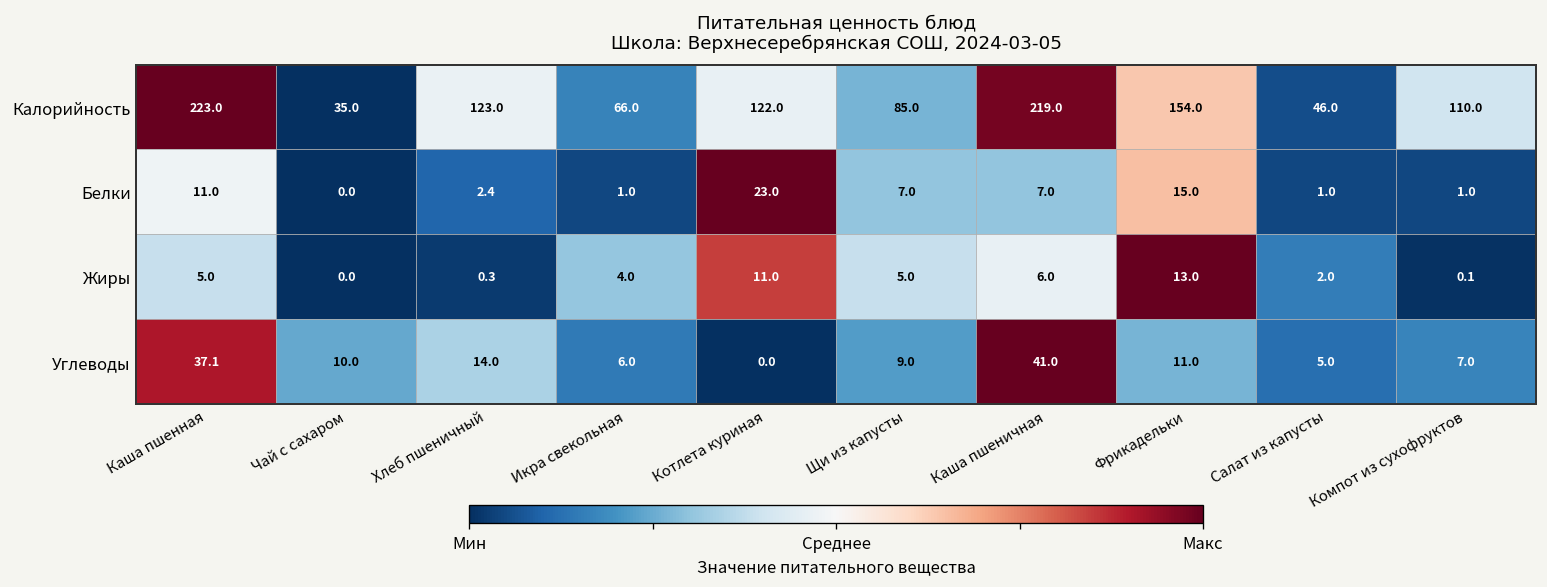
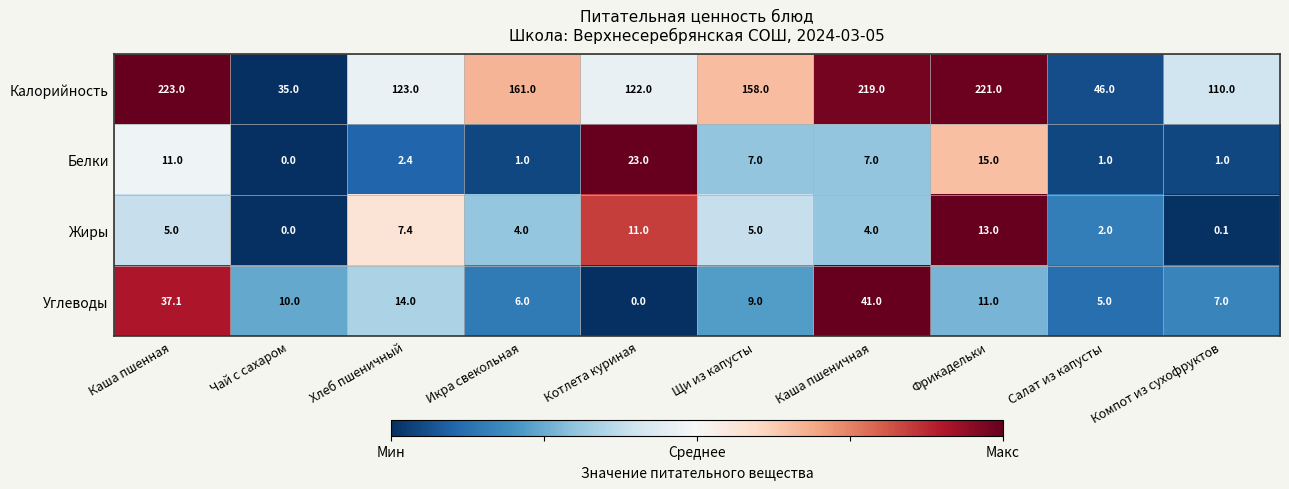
Калорийность, Икра свекольная: 66.0 -> 161.0
Калорийность, Щи из капусты: 85.0 -> 158.0
Калорийность, Фрикадельки: 154.0 -> 221.0
Жиры, Хлеб пшеничный: 0.3 -> 7.4
Жиры, Каша пшеничная: 6.0 -> 4.0
